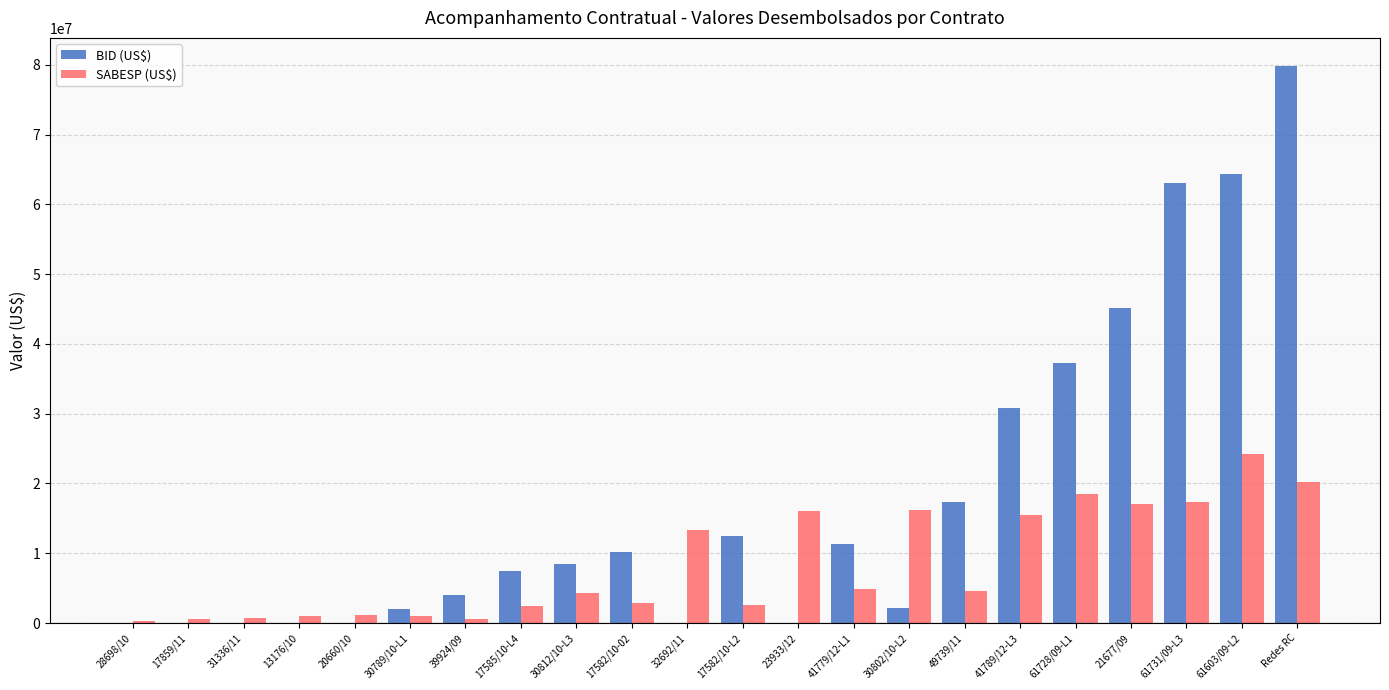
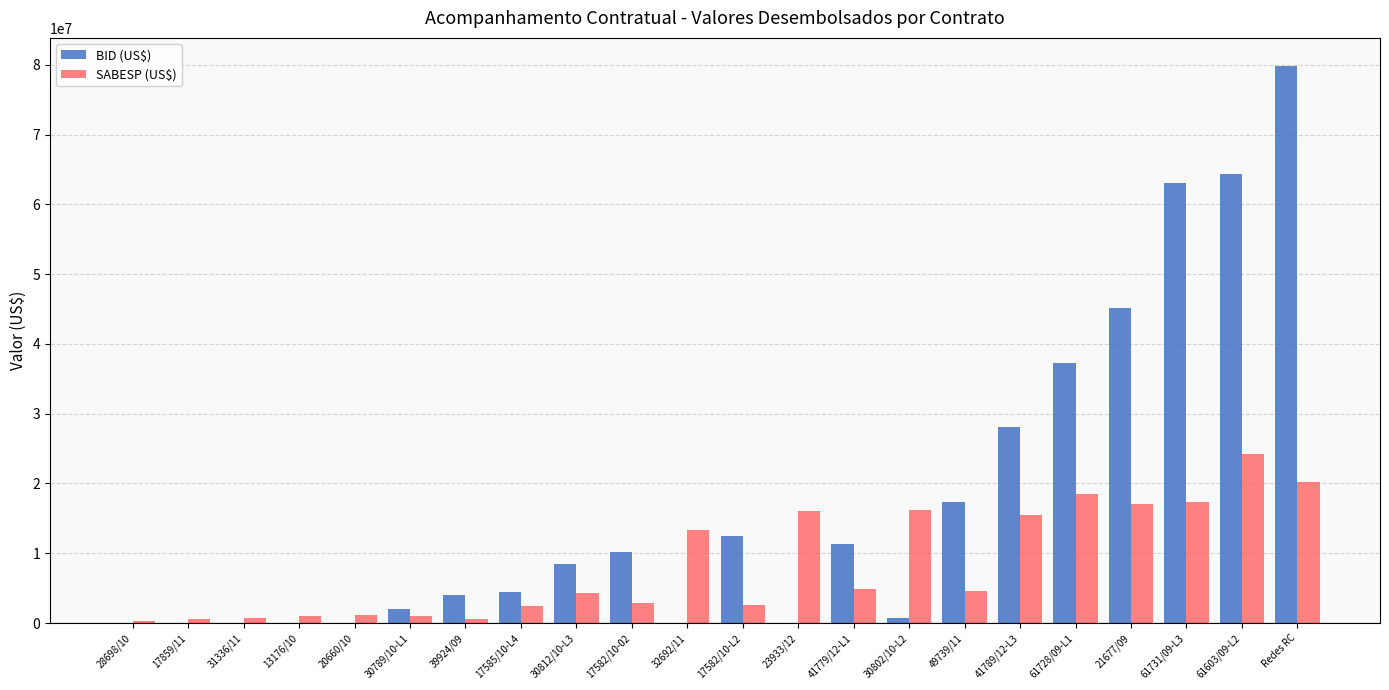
BID (US$), 17585/10-L4: 7000000 -> 4000000
BID (US$), 30802/10-L2: 2000000 -> 1000000
BID (US$), 41789/12-L3: 31000000 -> 28000000
